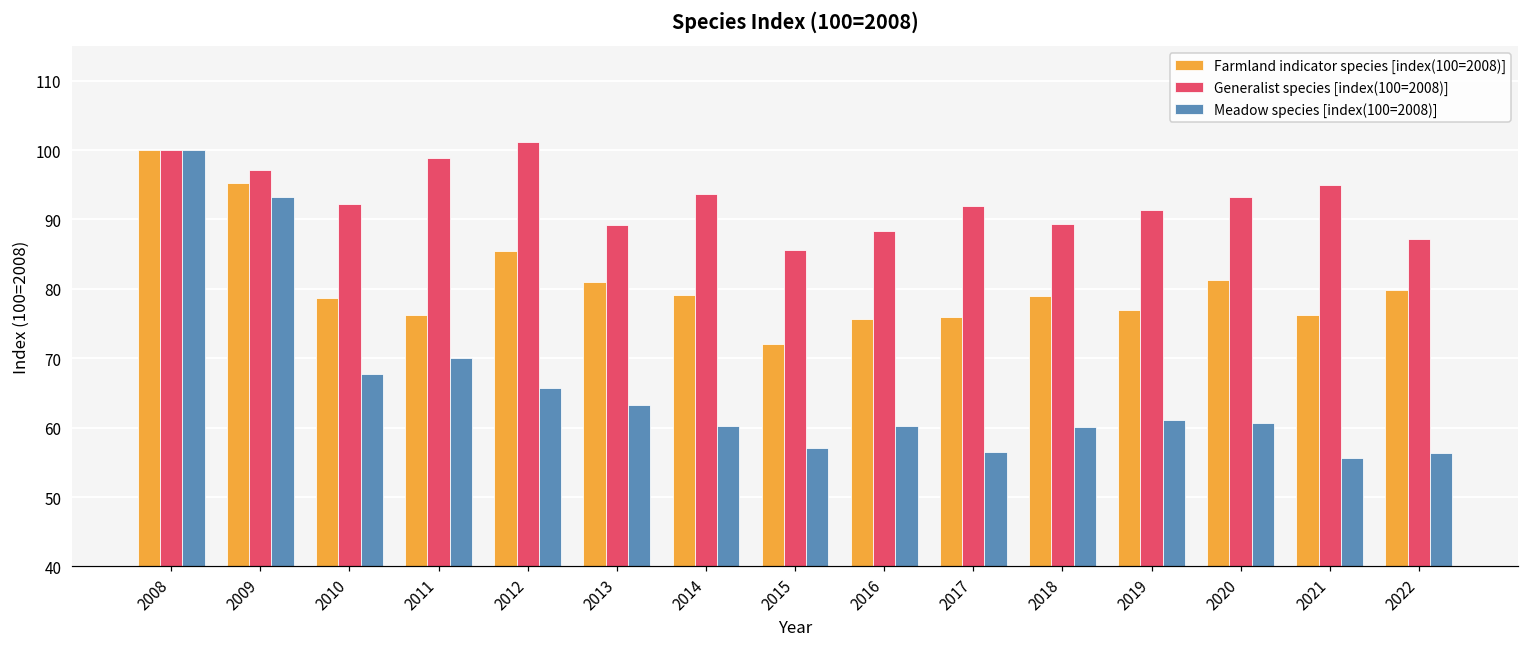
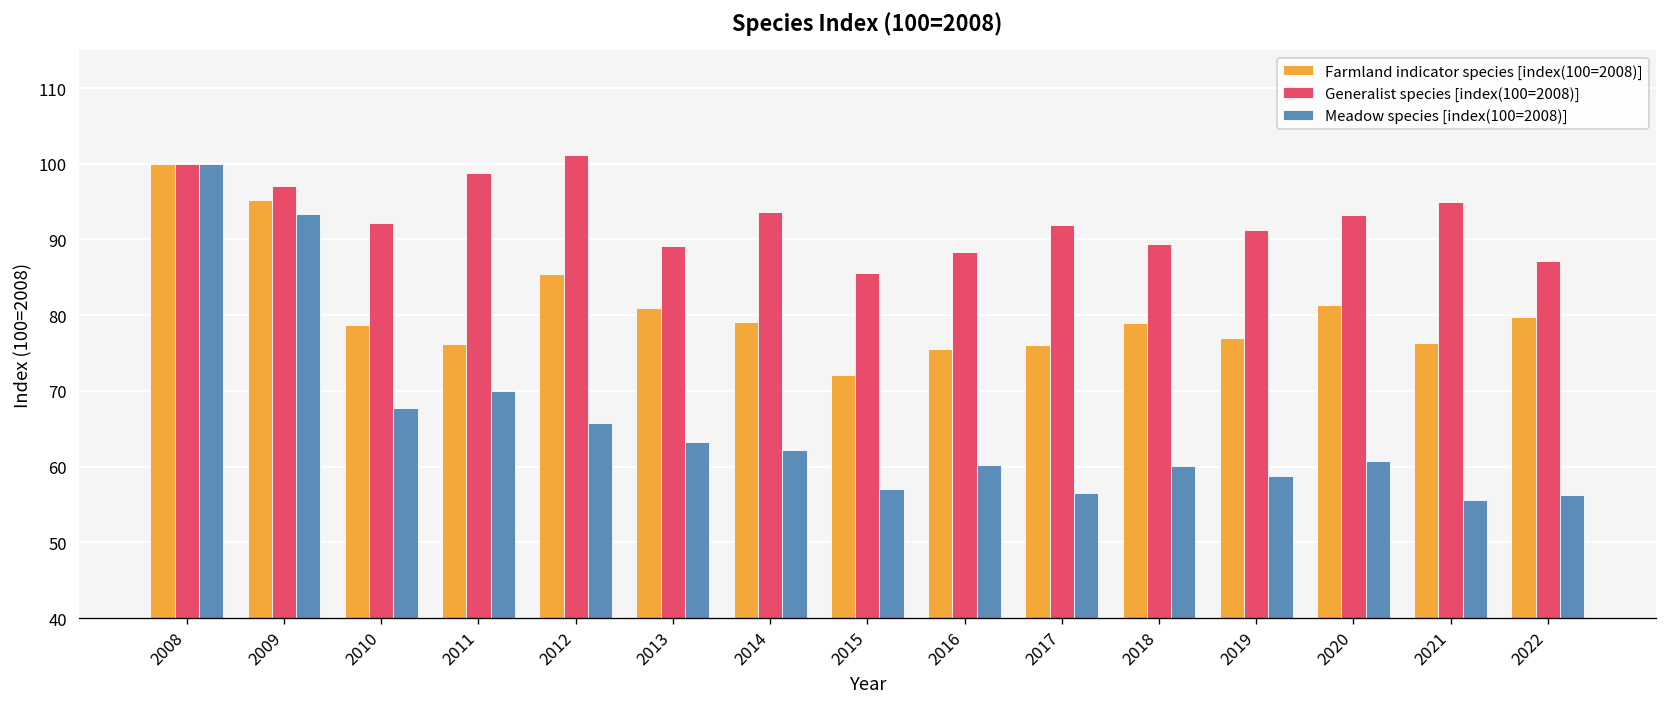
Meadow species [index(100=2008)], 2014: 60 -> 62
Meadow species [index(100=2008)], 2019: 61 -> 59
